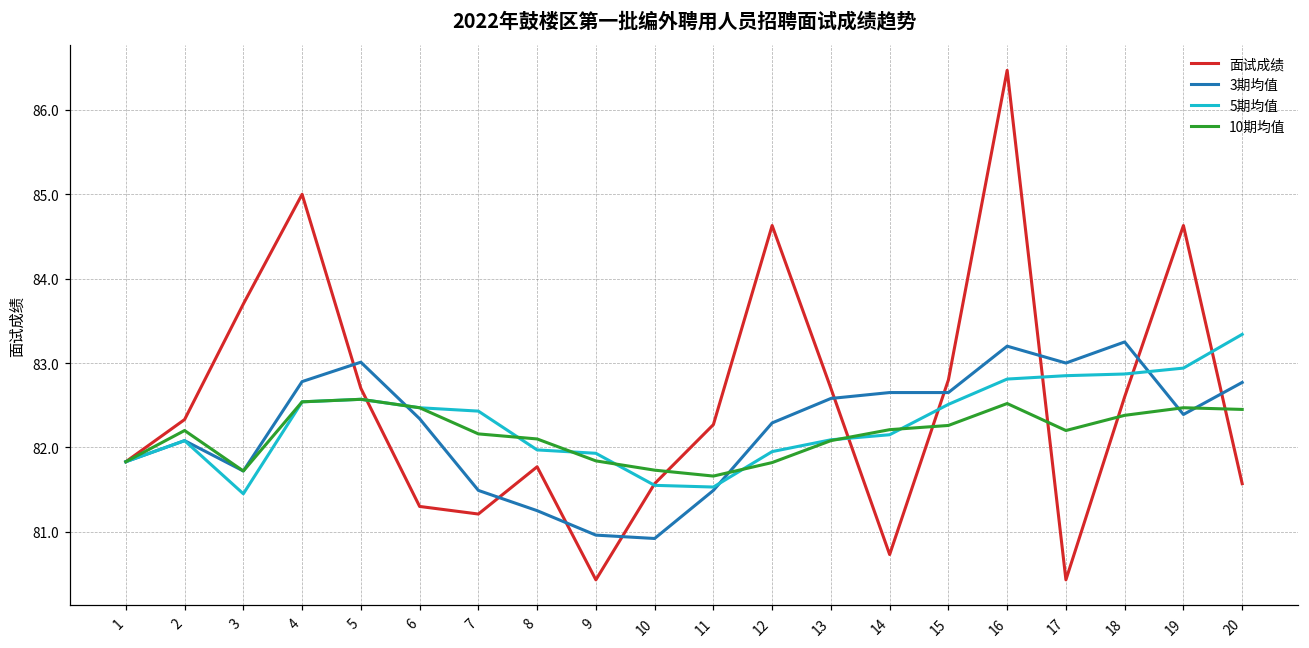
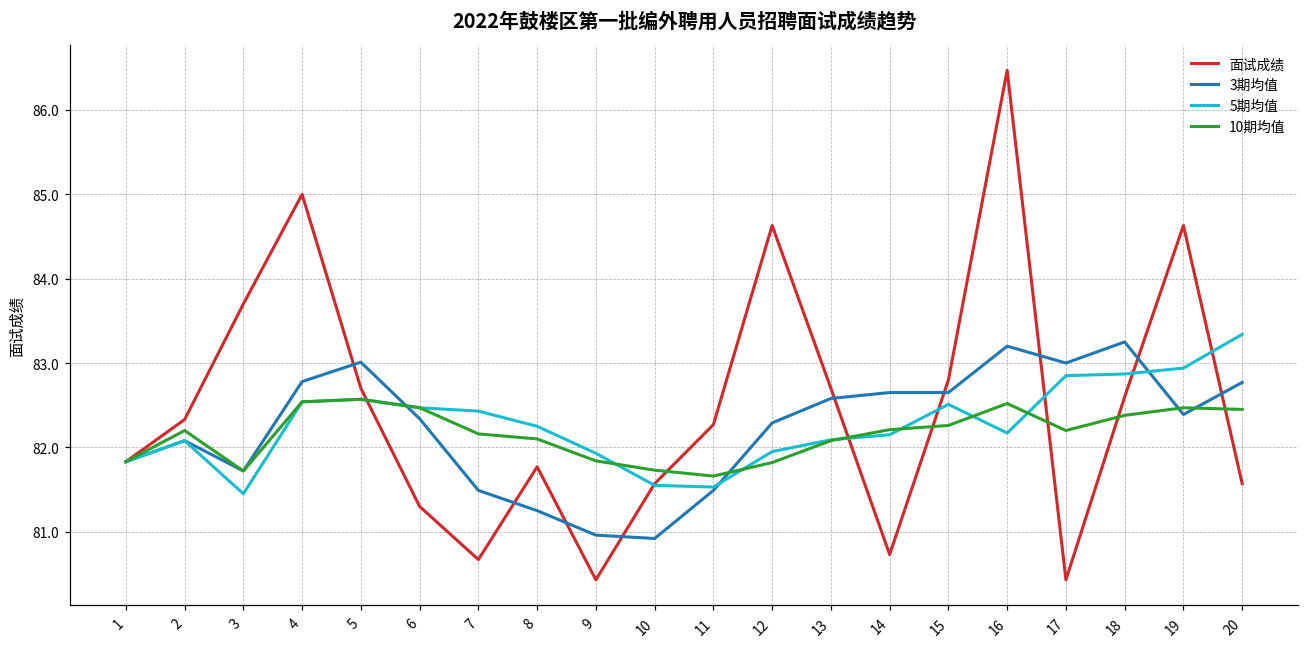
面试成绩, 7: 81.2 -> 80.7
5期均值, 8: 82.0 -> 82.3
5期均值, 16: 82.8 -> 82.2
